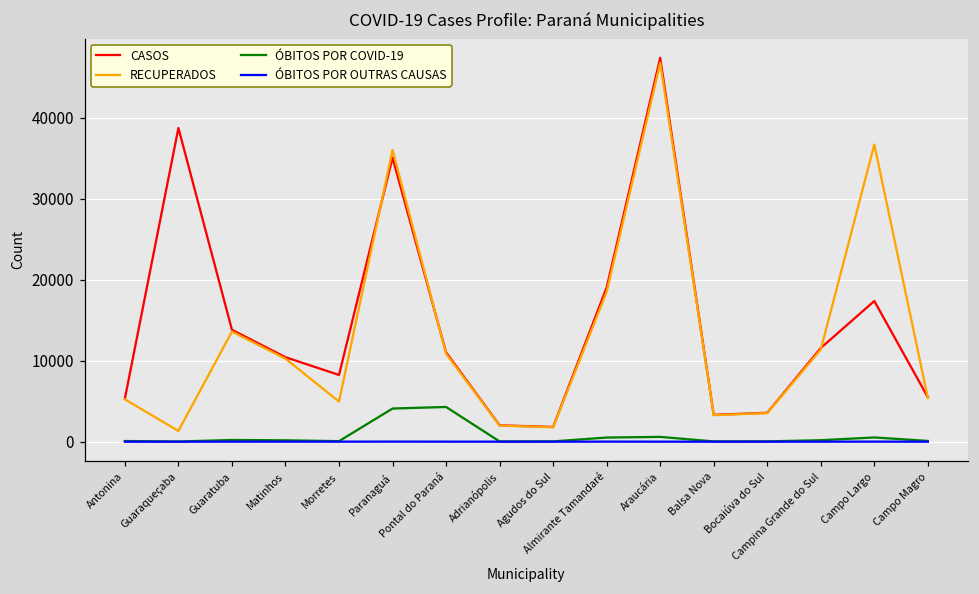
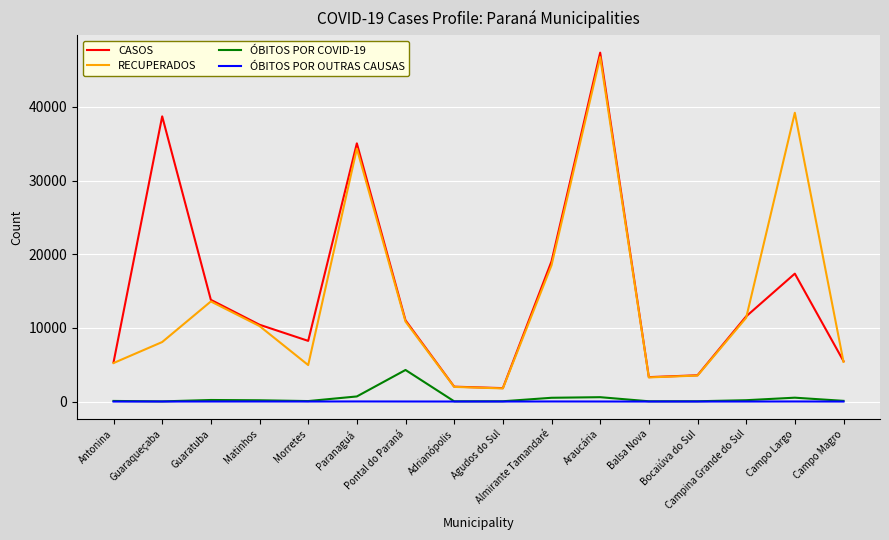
RECUPERADOS, Guaraqueçaba: 1000 -> 8000
RECUPERADOS, Paranaguá: 36000 -> 34000
ÓBITOS POR COVID-19, Paranaguá: 4000 -> 1000
RECUPERADOS, Campo Largo: 37000 -> 39000
